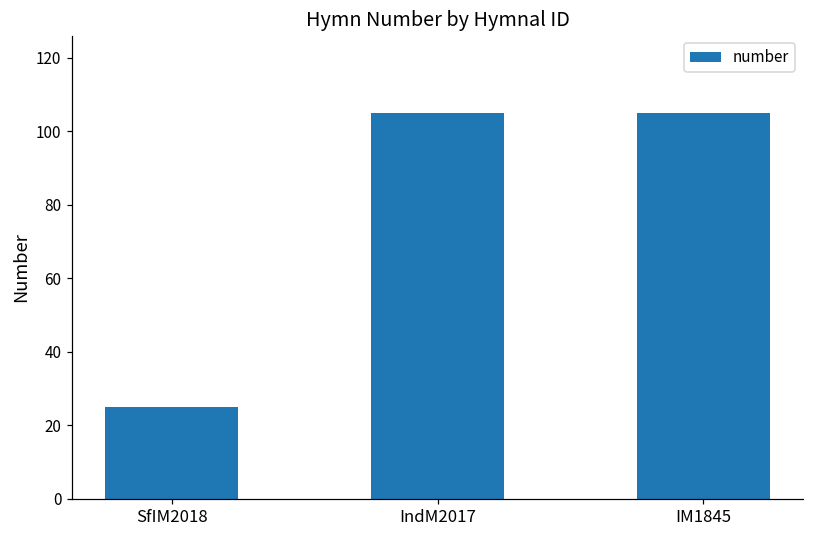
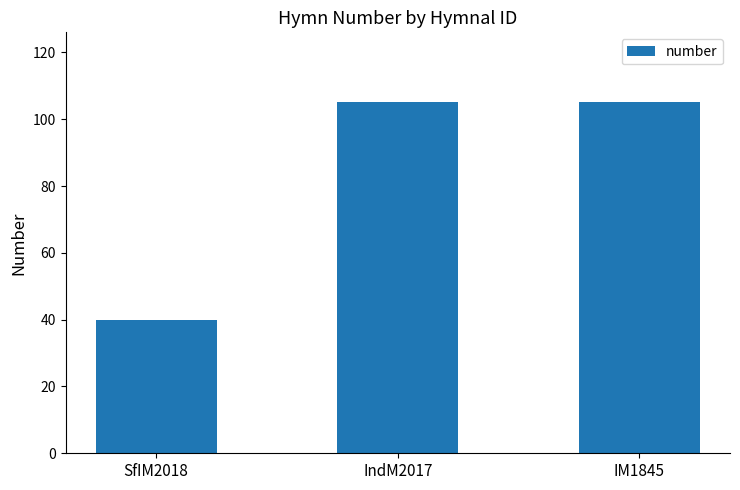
SfIM2018: 25 -> 40
